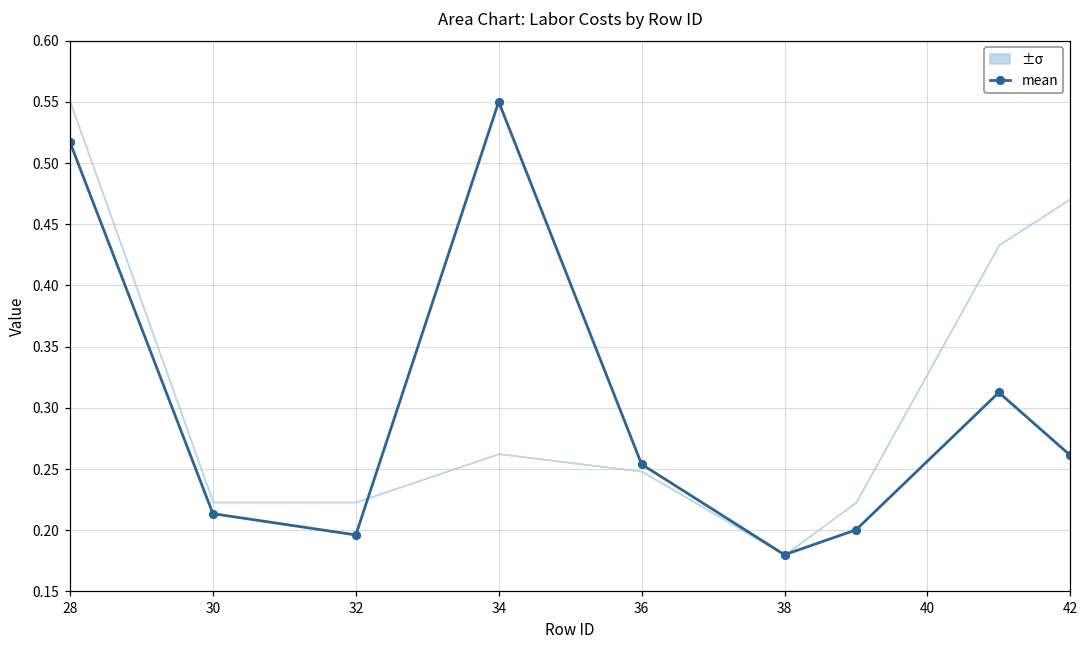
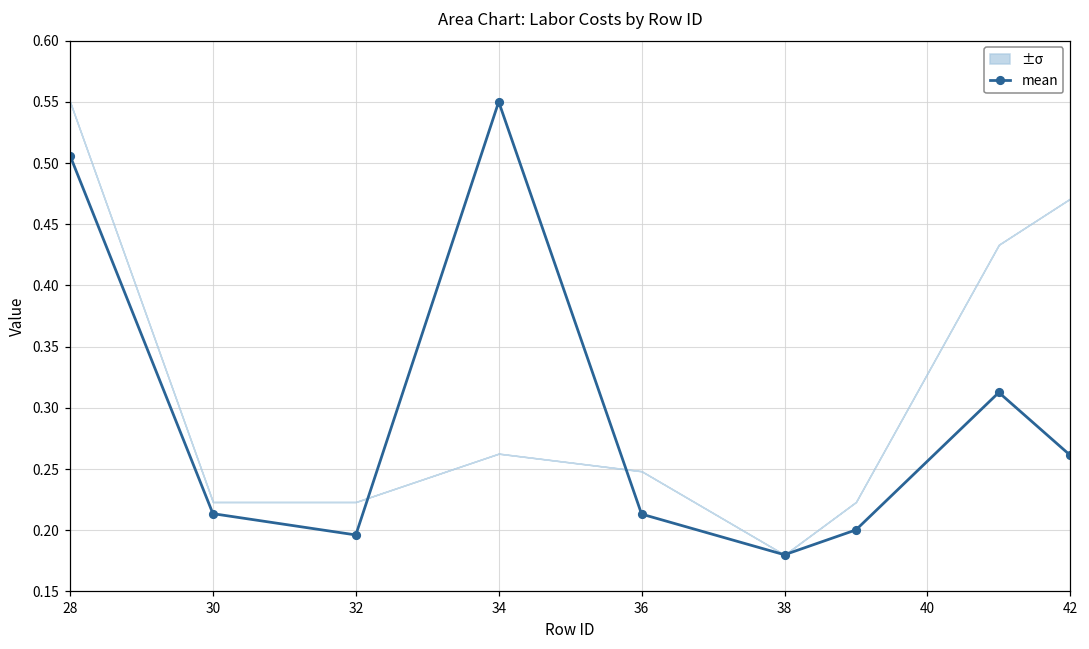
mean, 28: 0.517 -> 0.506
mean, 36: 0.254 -> 0.213
